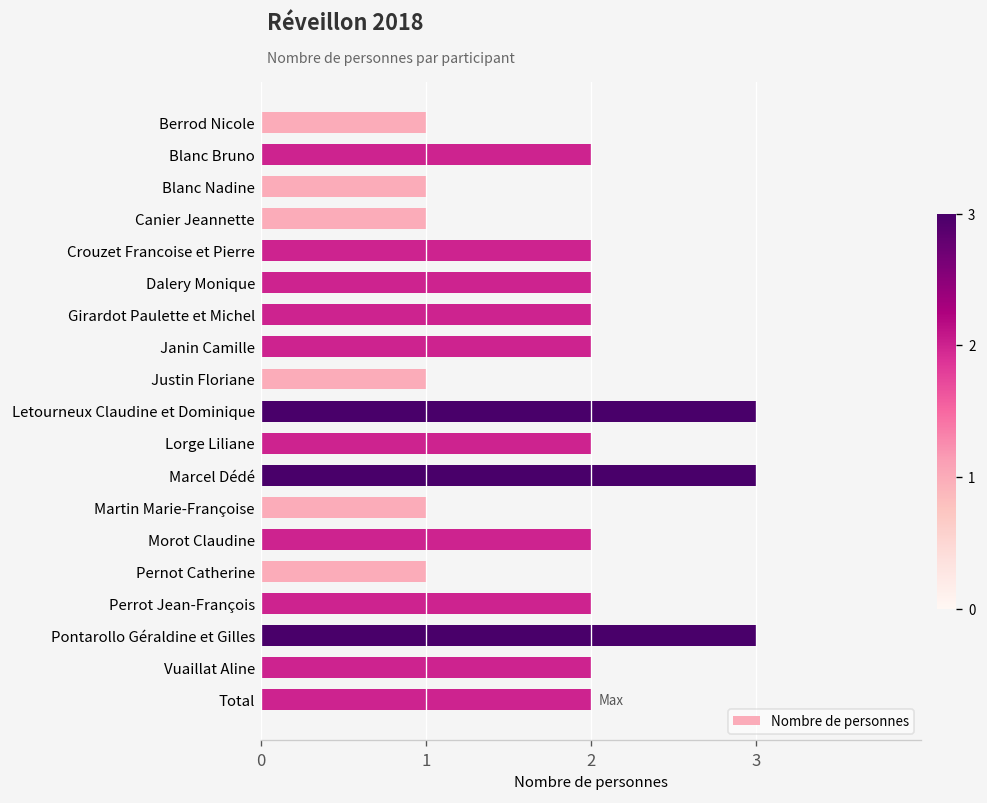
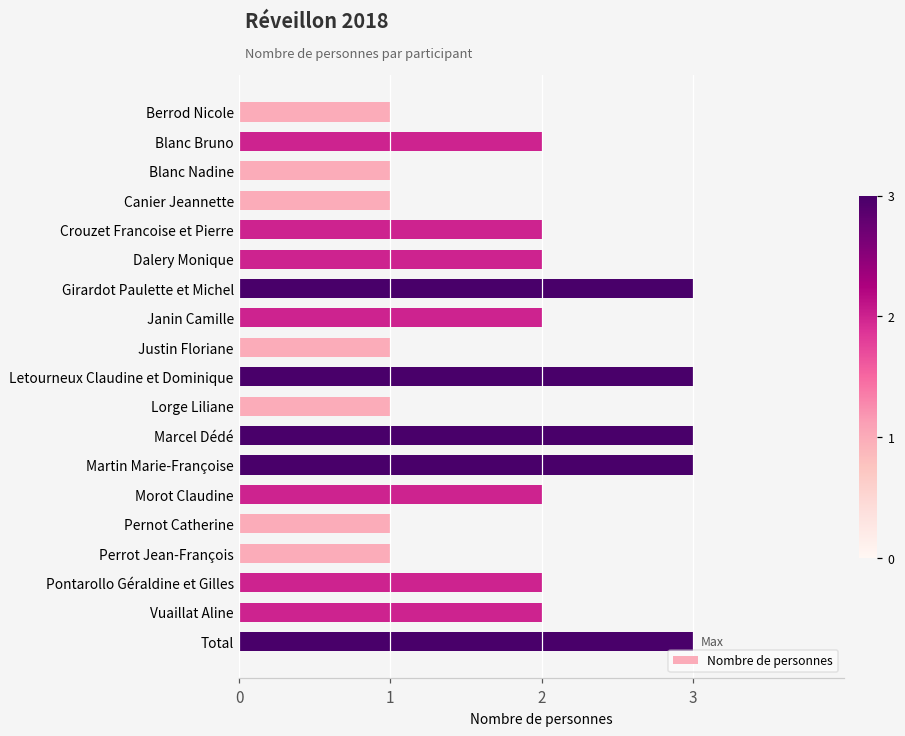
Girardot Paulette et Michel: 2 -> 3
Lorge Liliane: 2 -> 1
Martin Marie-Françoise: 1 -> 3
Perrot Jean-François: 2 -> 1
Pontarollo Géraldine et Gilles: 3 -> 2
Total: 2 -> 3
